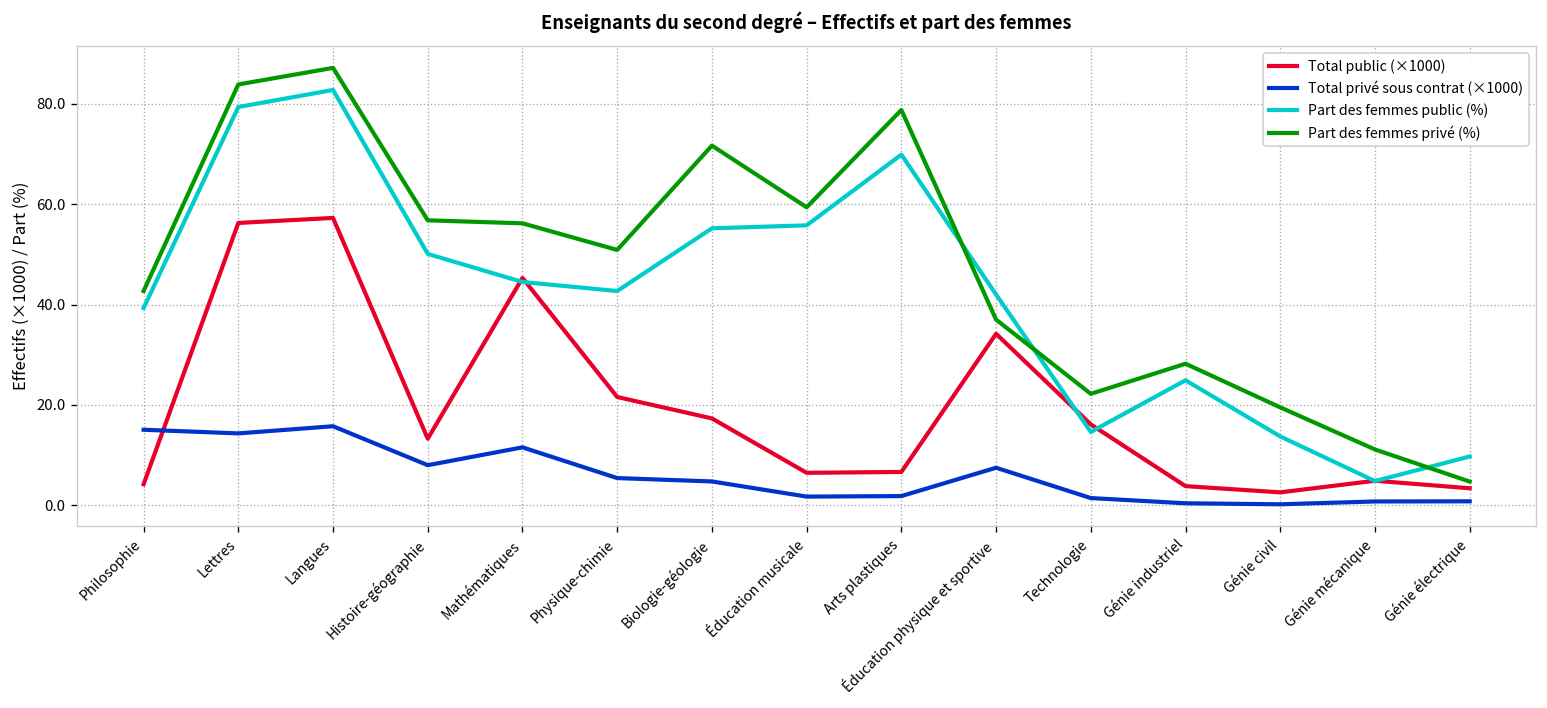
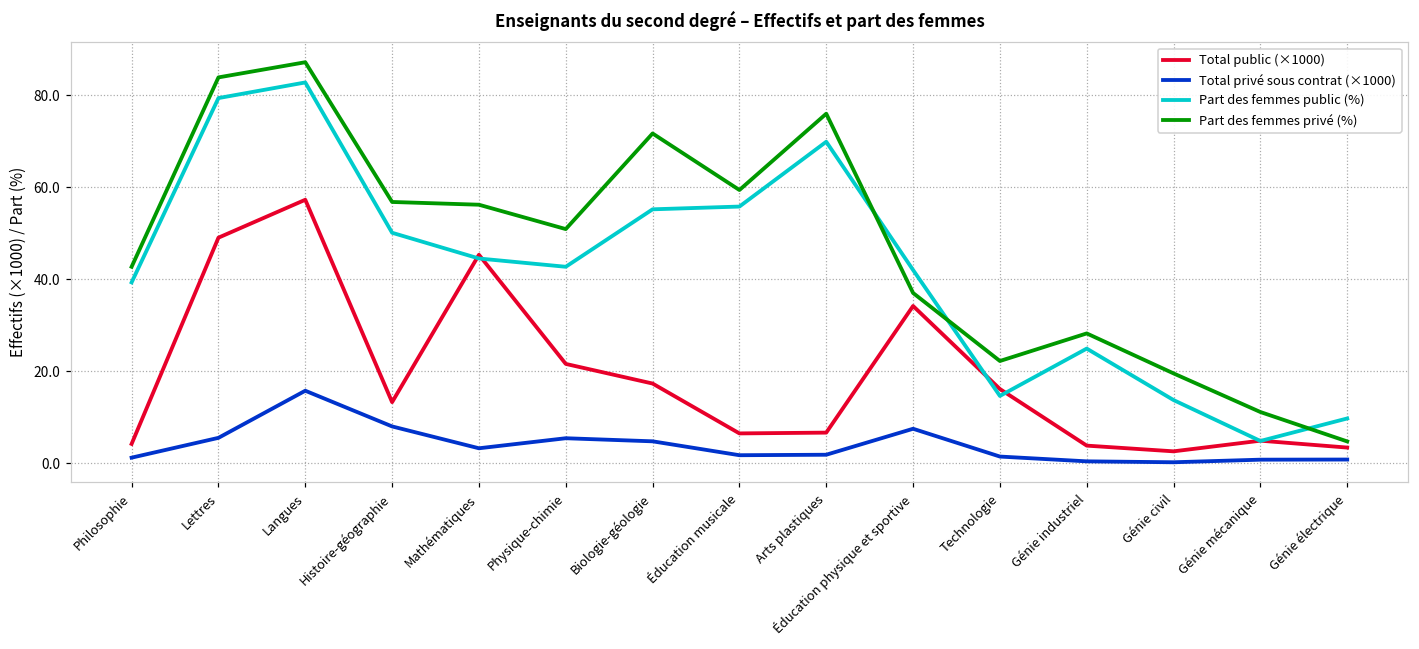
Total privé sous contrat (×1000), Philosophie: 15 -> 1
Total public (×1000), Lettres: 56 -> 49
Total privé sous contrat (×1000), Lettres: 14 -> 5
Total privé sous contrat (×1000), Mathématiques: 12 -> 3
Part des femmes privé (%), Arts plastiques: 79 -> 76
